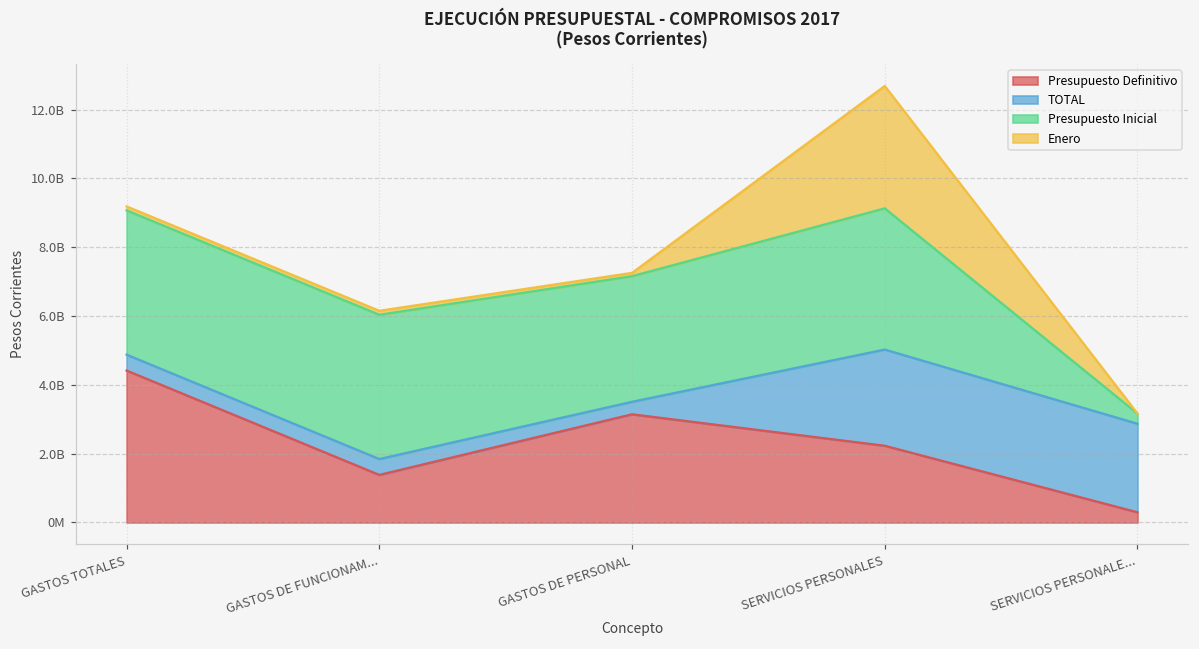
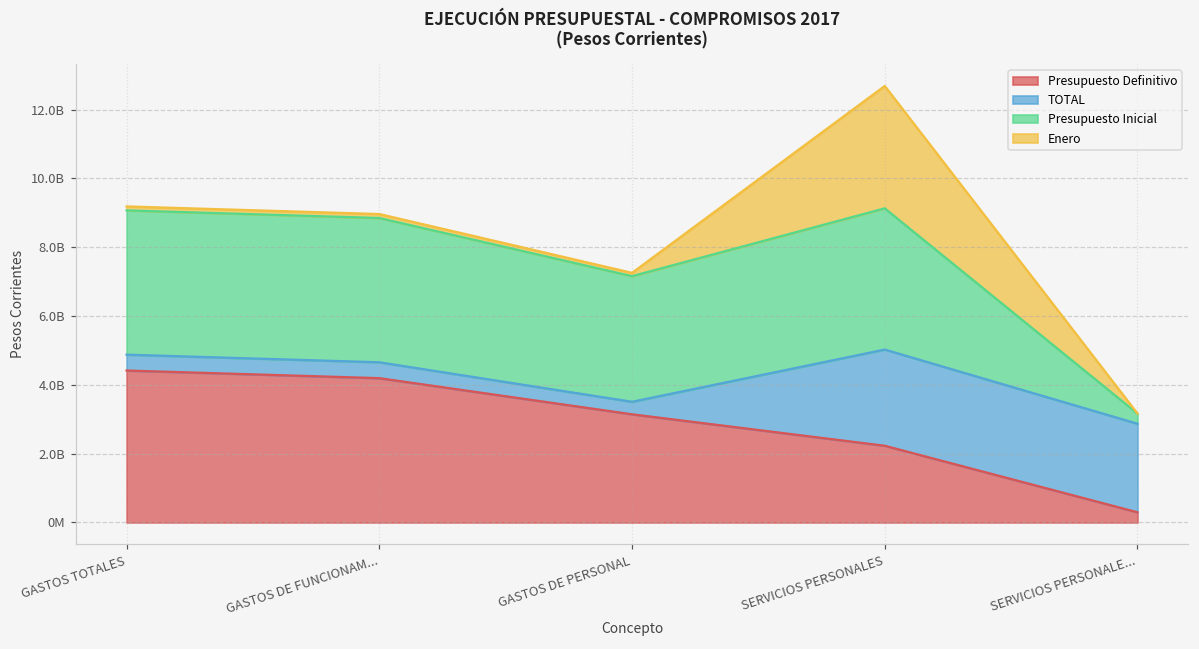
Presupuesto Definitivo, GASTOS DE FUNCIONAM...: 1400000000 -> 4200000000
